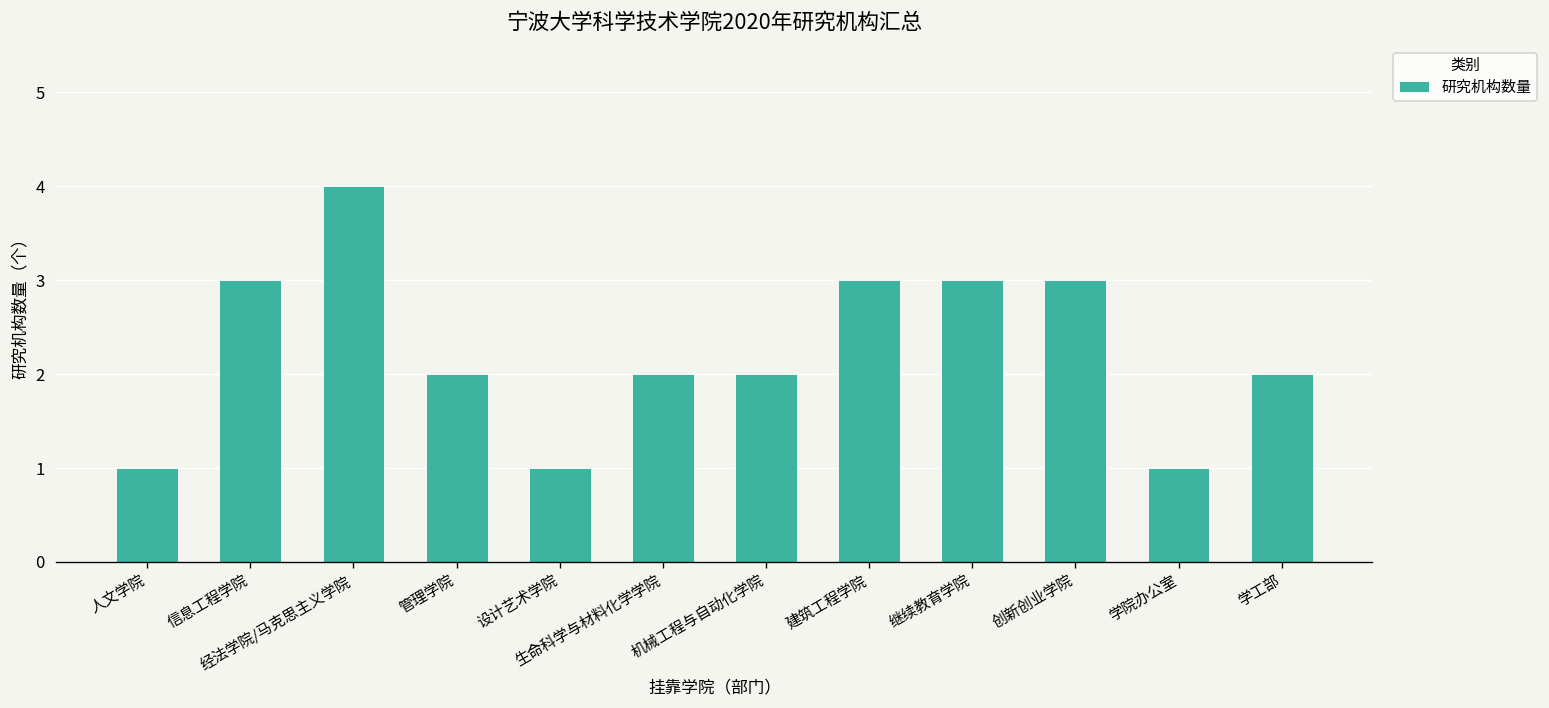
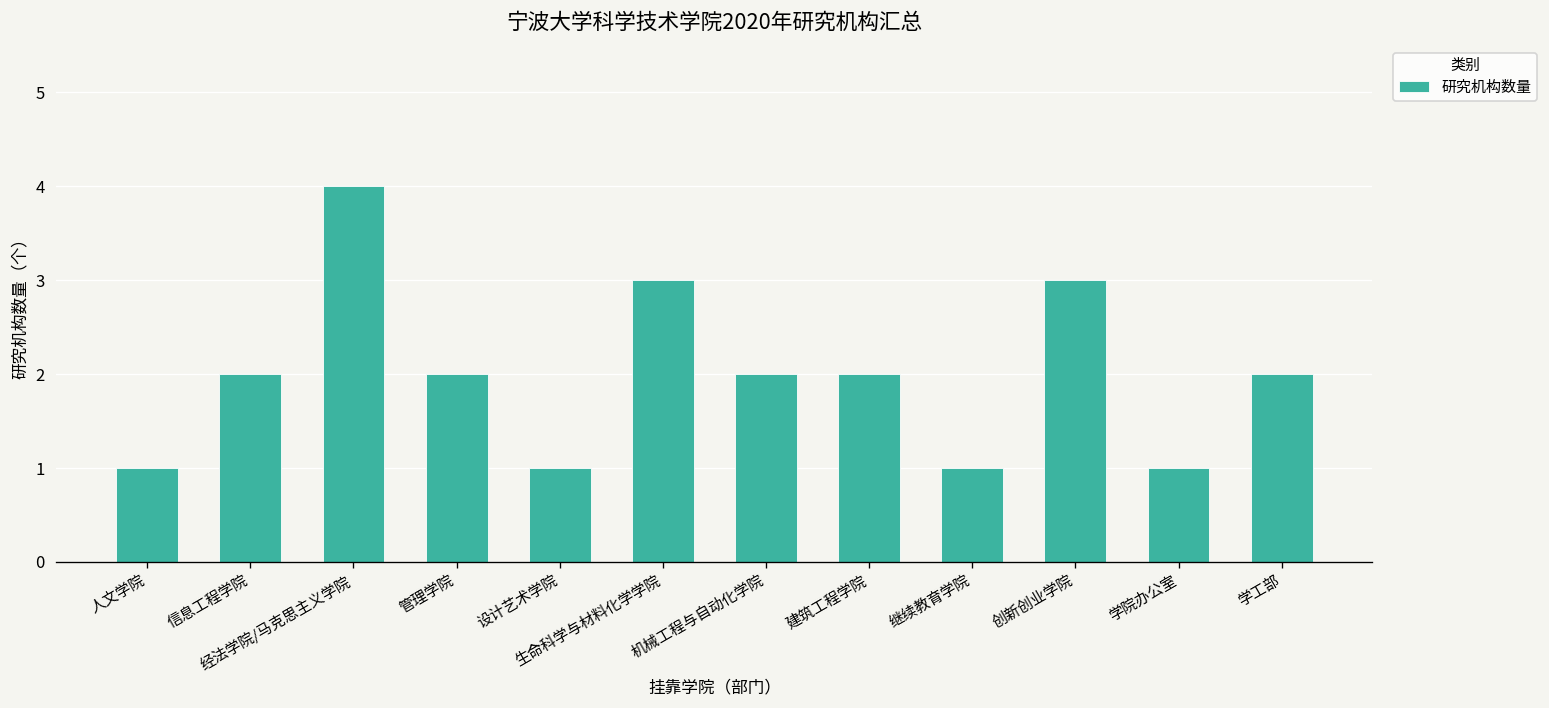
信息工程学院: 3 -> 2
生命科学与材料化学学院: 2 -> 3
建筑工程学院: 3 -> 2
继续教育学院: 3 -> 1
